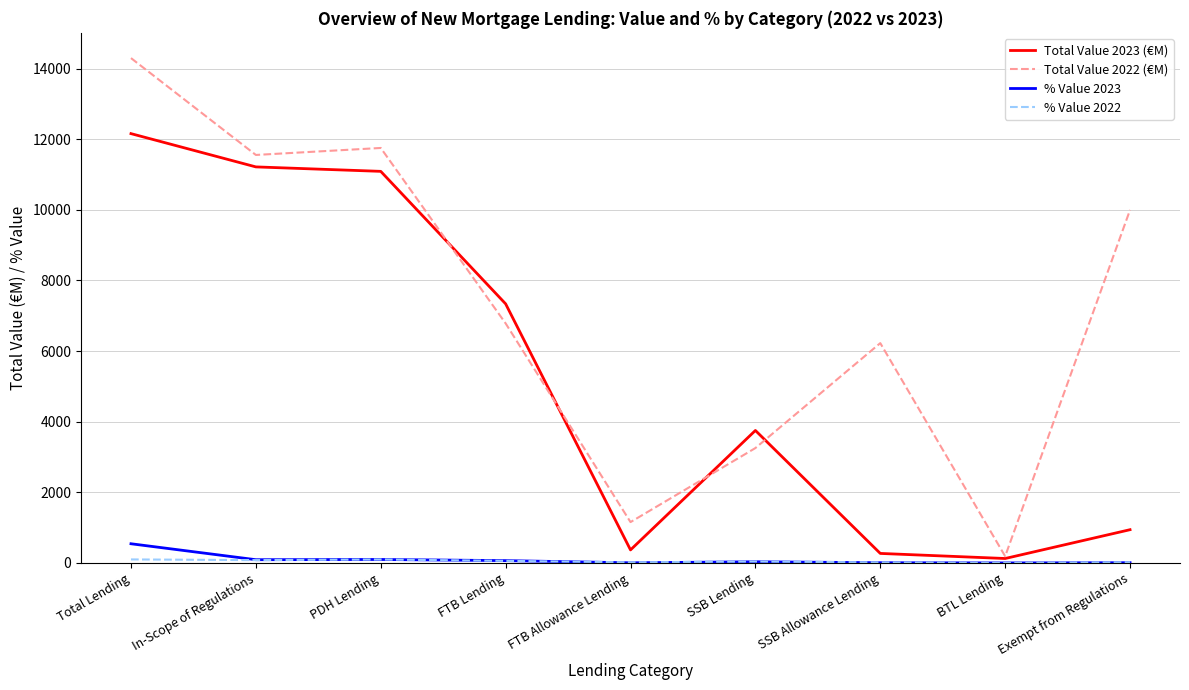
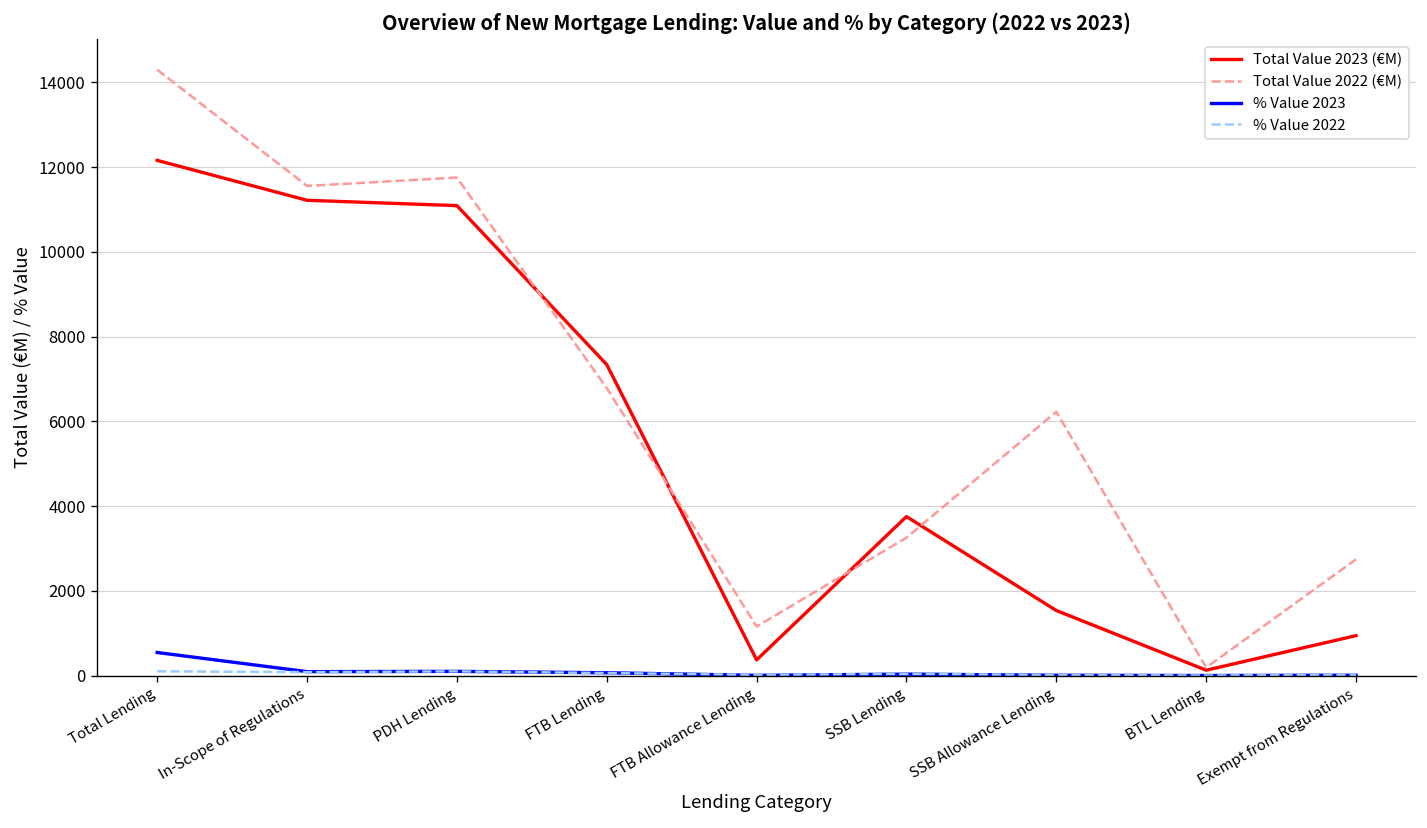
Total Value 2023 (€M), SSB Allowance Lending: 300 -> 1500
Total Value 2022 (€M), Exempt from Regulations: 10000 -> 2700
